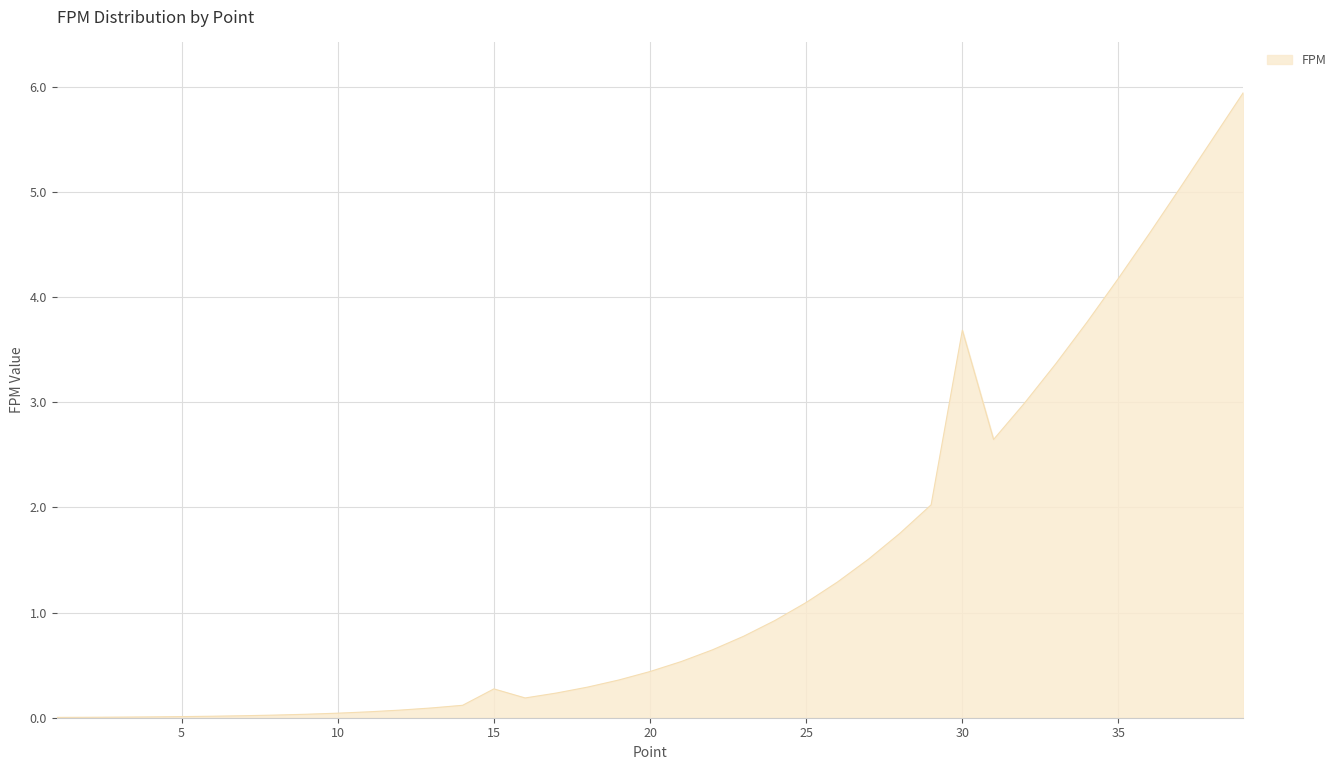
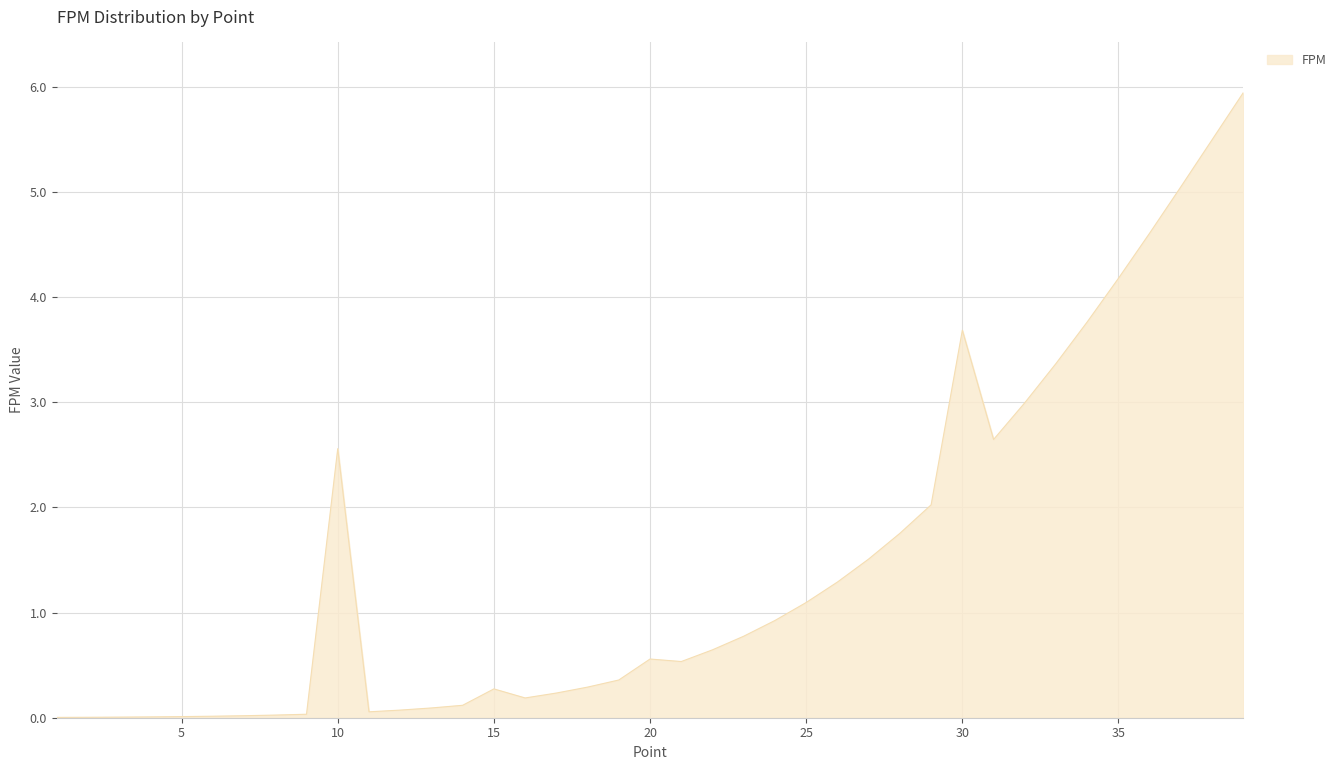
10: 0.04 -> 2.56
20: 0.44 -> 0.56
